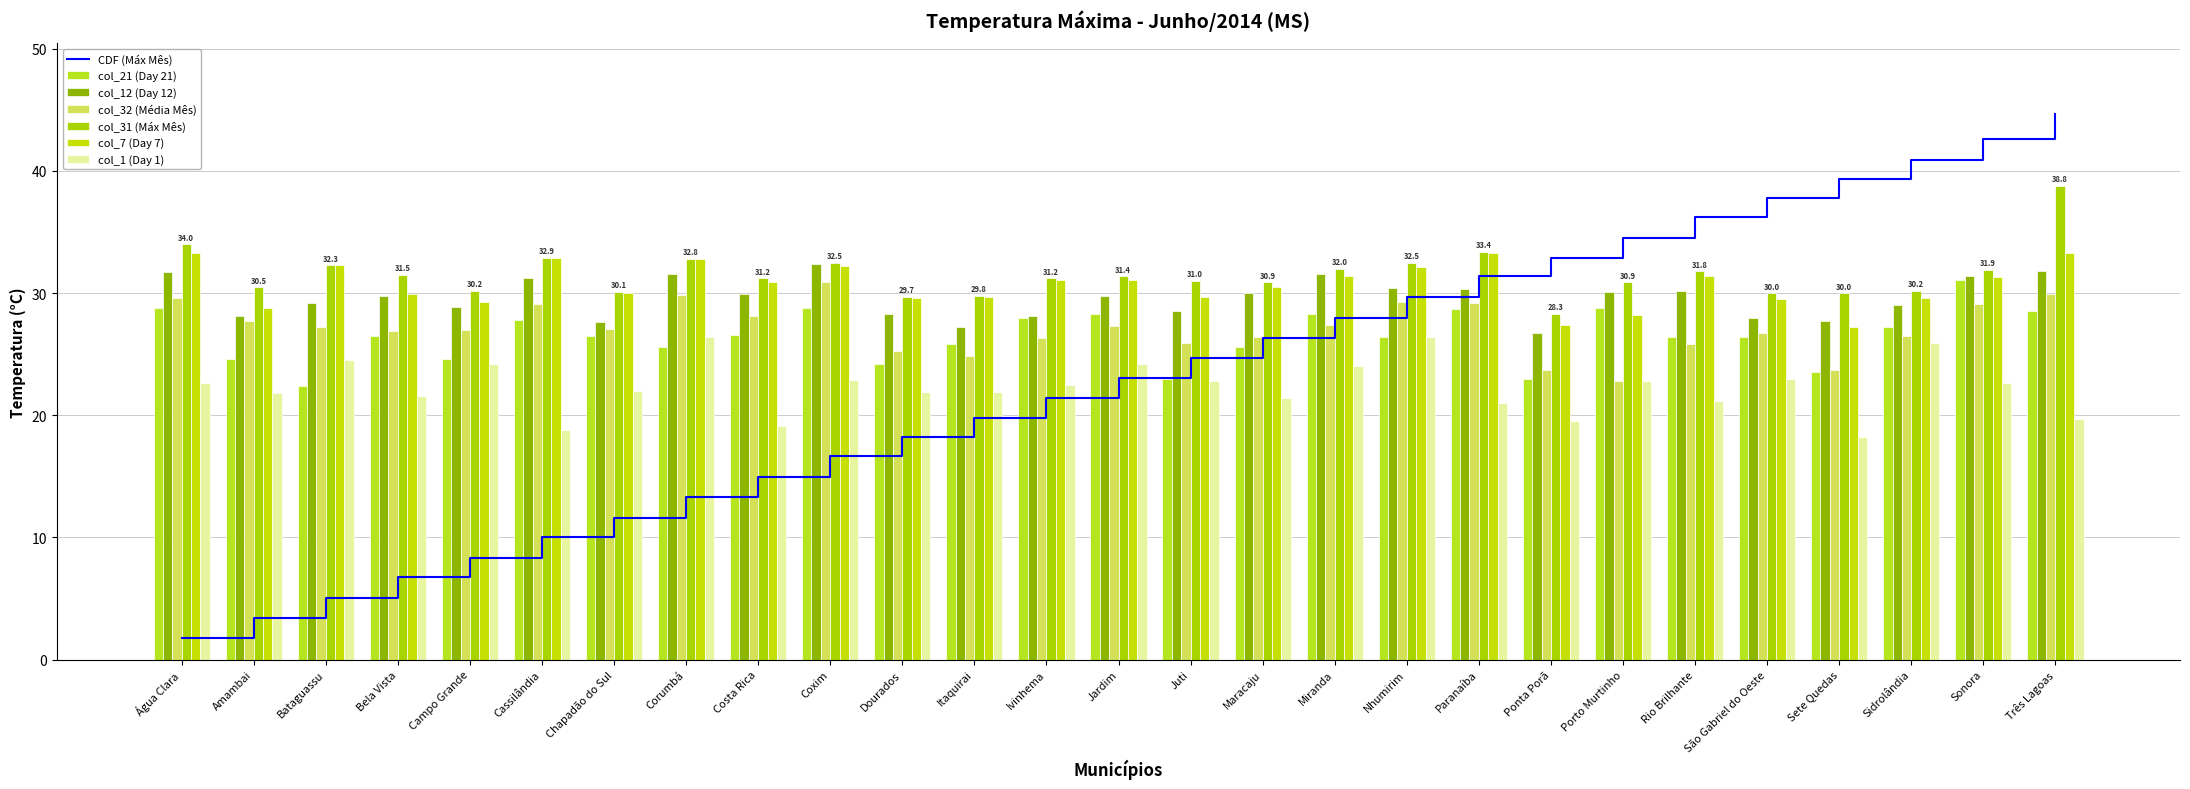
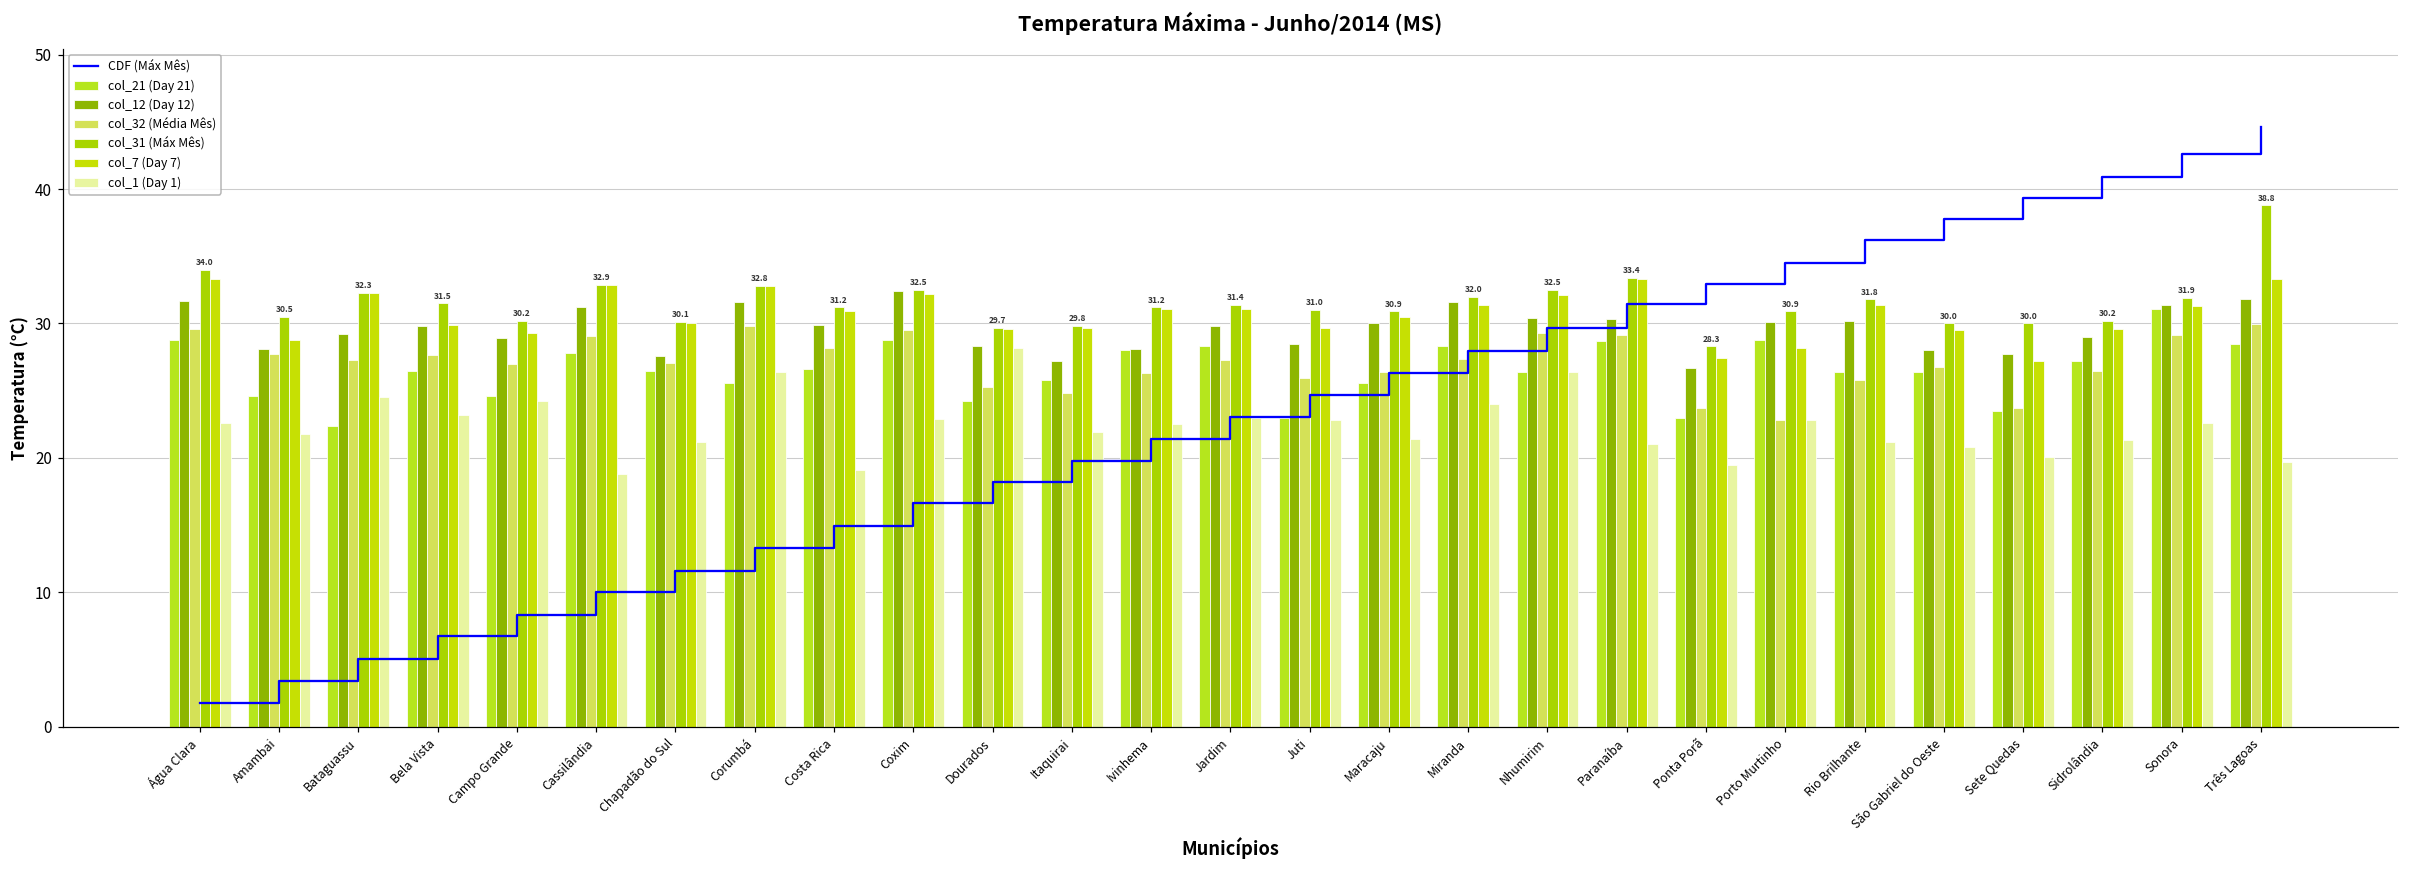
col_32 (Média Mês), Bela Vista: 26.9 -> 27.7
col_1 (Day 1), Bela Vista: 21.6 -> 23.2
col_1 (Day 1), Chapadão do Sul: 22.0 -> 21.2
col_32 (Média Mês), Coxim: 30.9 -> 29.5
col_1 (Day 1), Dourados: 21.9 -> 28.2
col_1 (Day 1), Jardim: 24.2 -> 23.0
col_1 (Day 1), São Gabriel do Oeste: 23.0 -> 20.8
col_1 (Day 1), Sete Quedas: 18.2 -> 20.1
col_1 (Day 1), Sidrolândia: 25.9 -> 21.3
